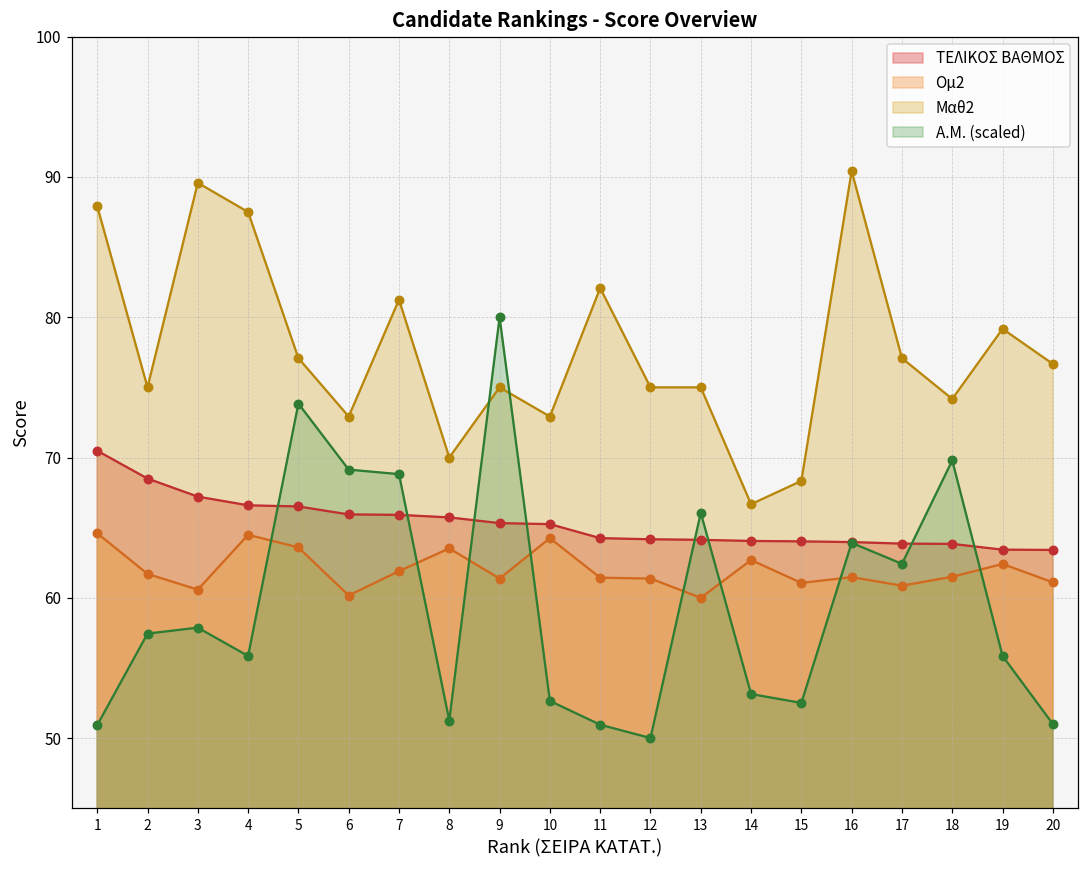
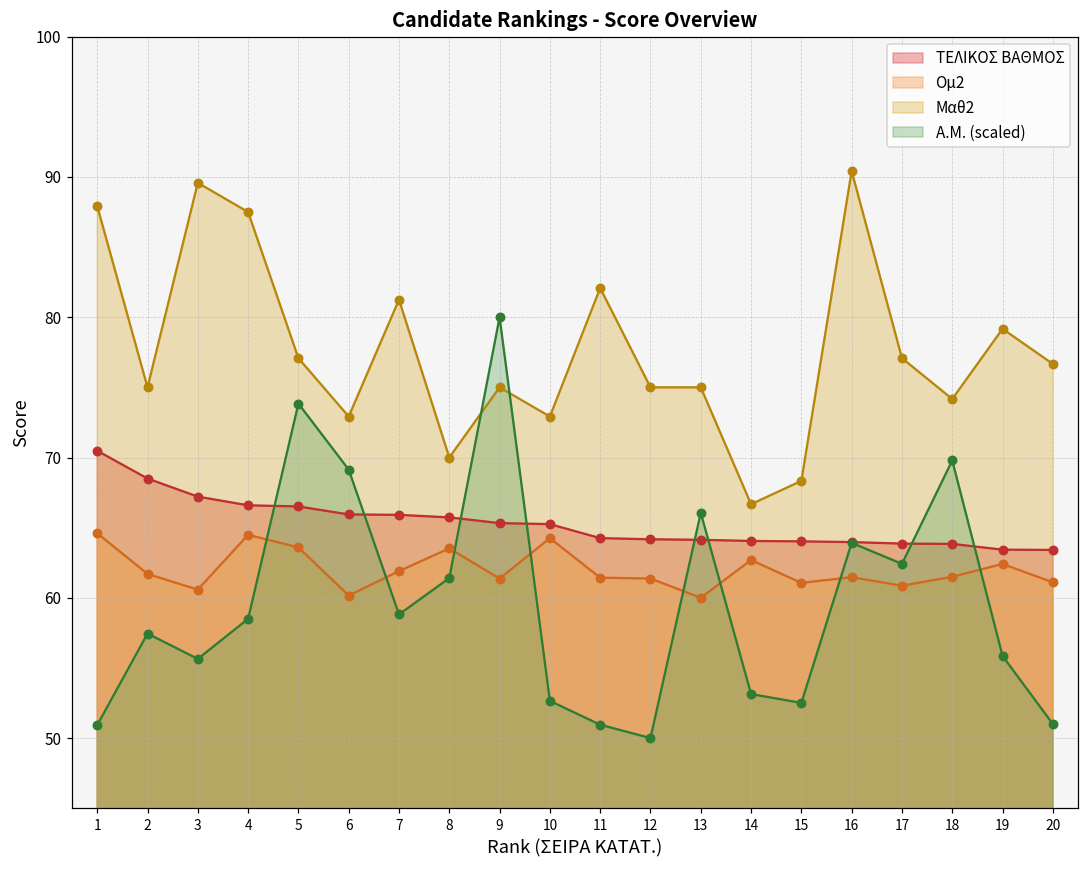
Α.Μ. (scaled), 3: 57.9 -> 55.6
Α.Μ. (scaled), 4: 55.8 -> 58.5
Α.Μ. (scaled), 7: 68.8 -> 58.8
Α.Μ. (scaled), 8: 51.2 -> 61.4
